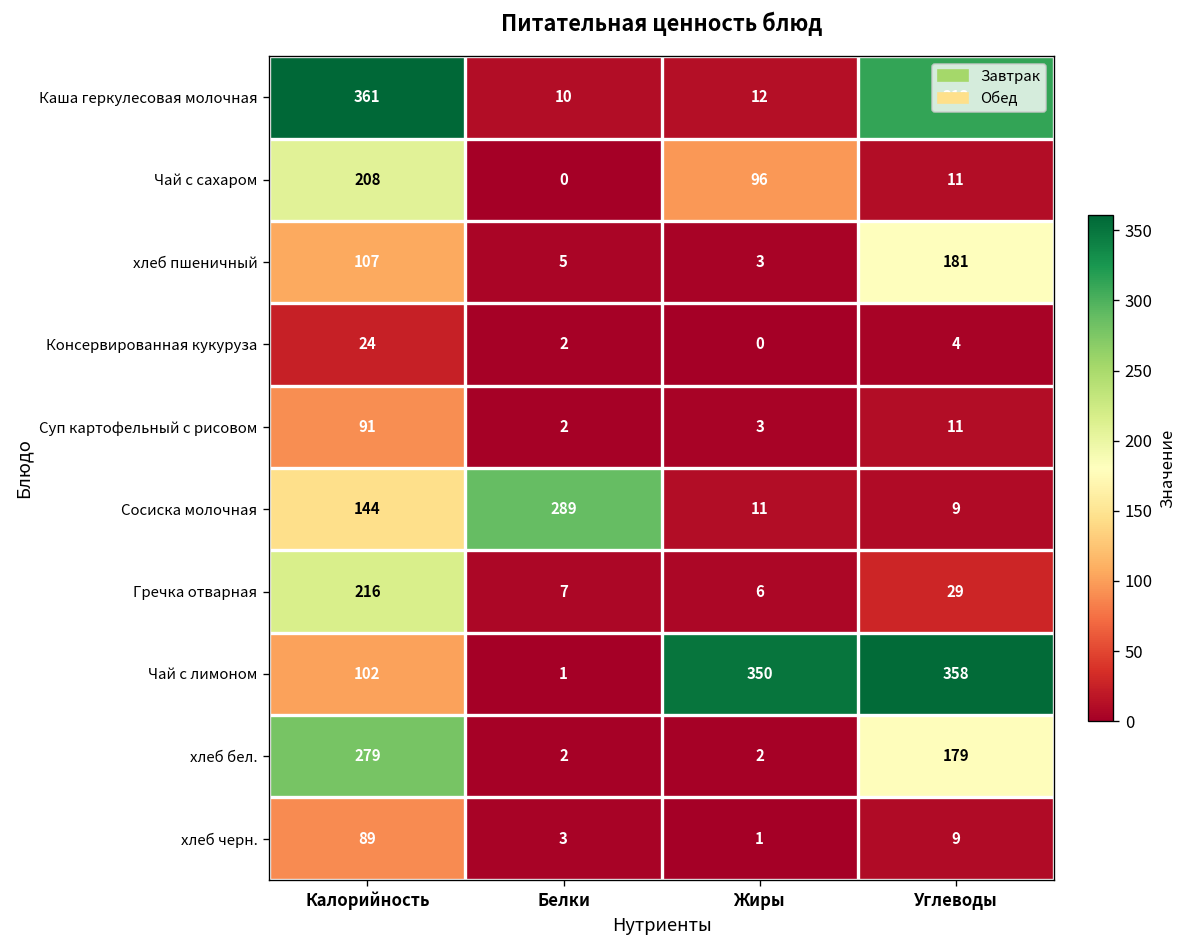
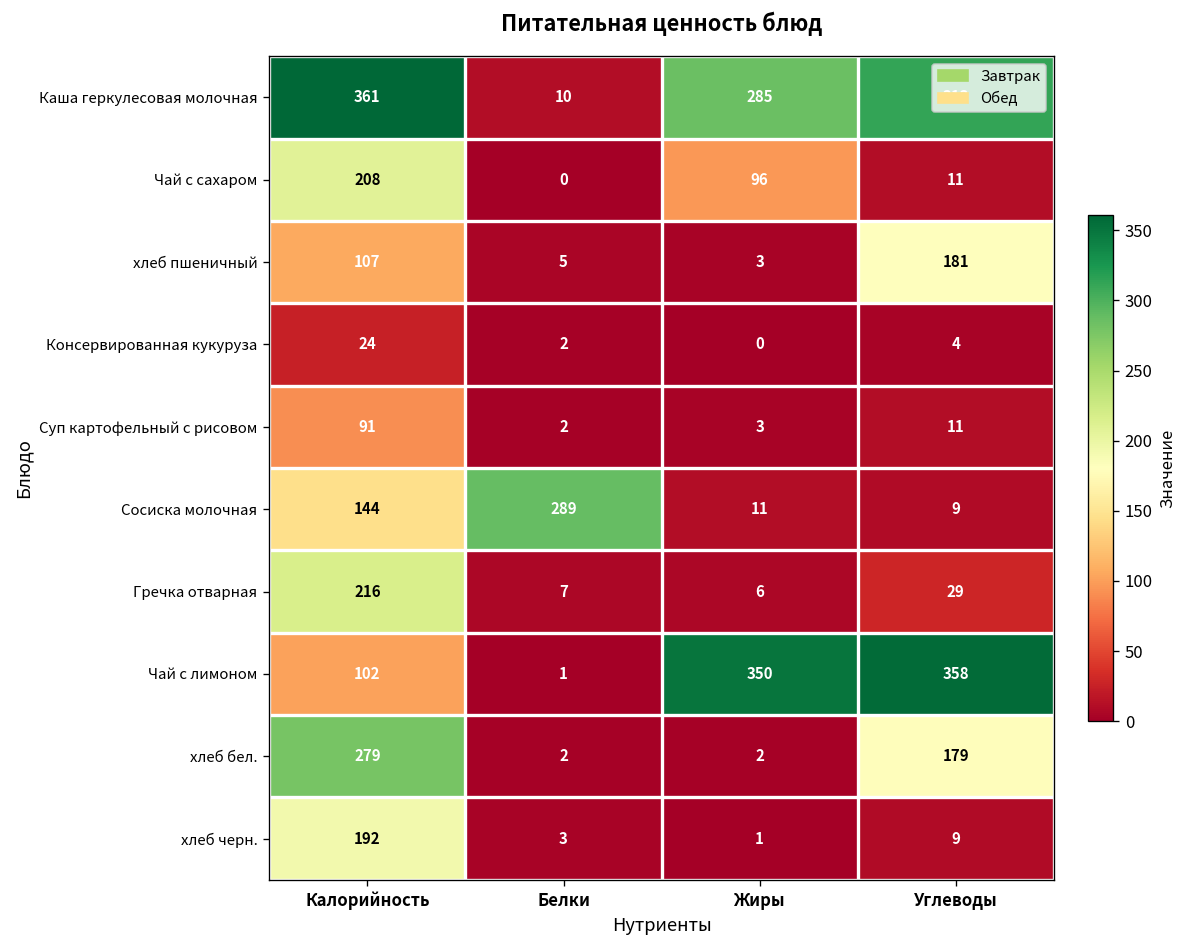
Каша геркулесовая молочная, Жиры: 12 -> 285
хлеб черн., Калорийность: 89 -> 192
